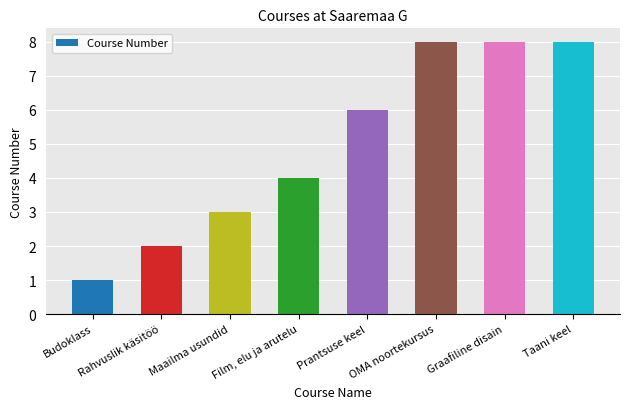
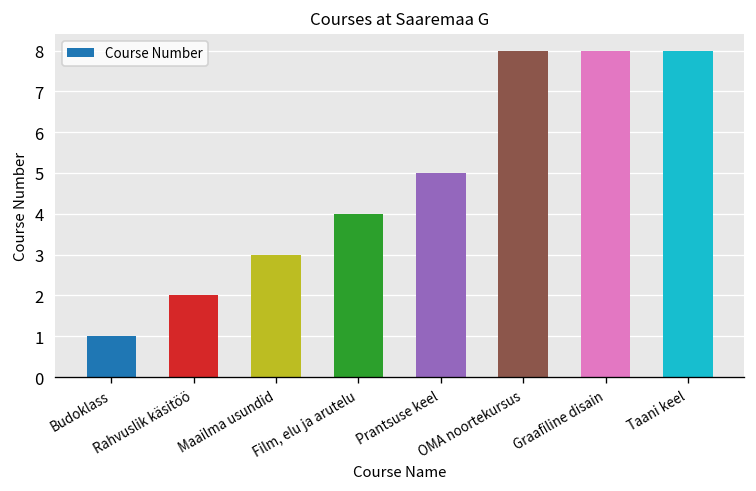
Prantsuse keel: 6 -> 5
